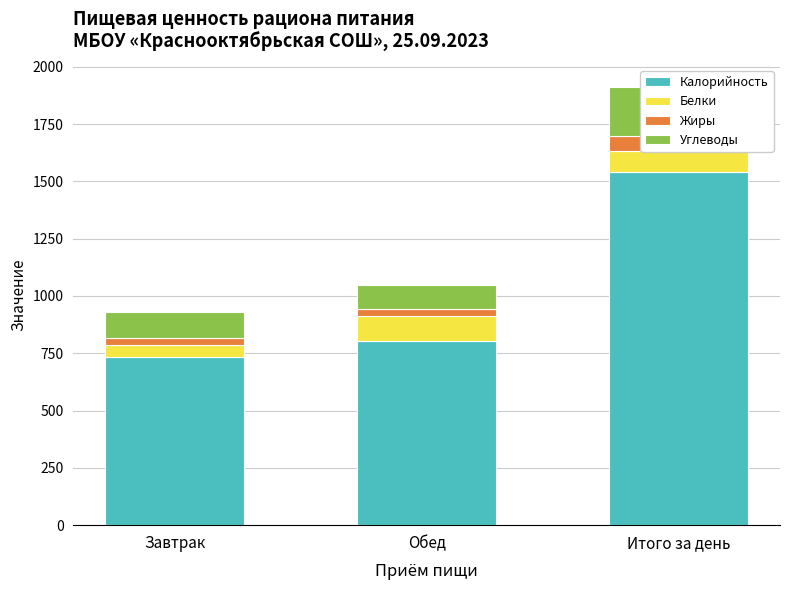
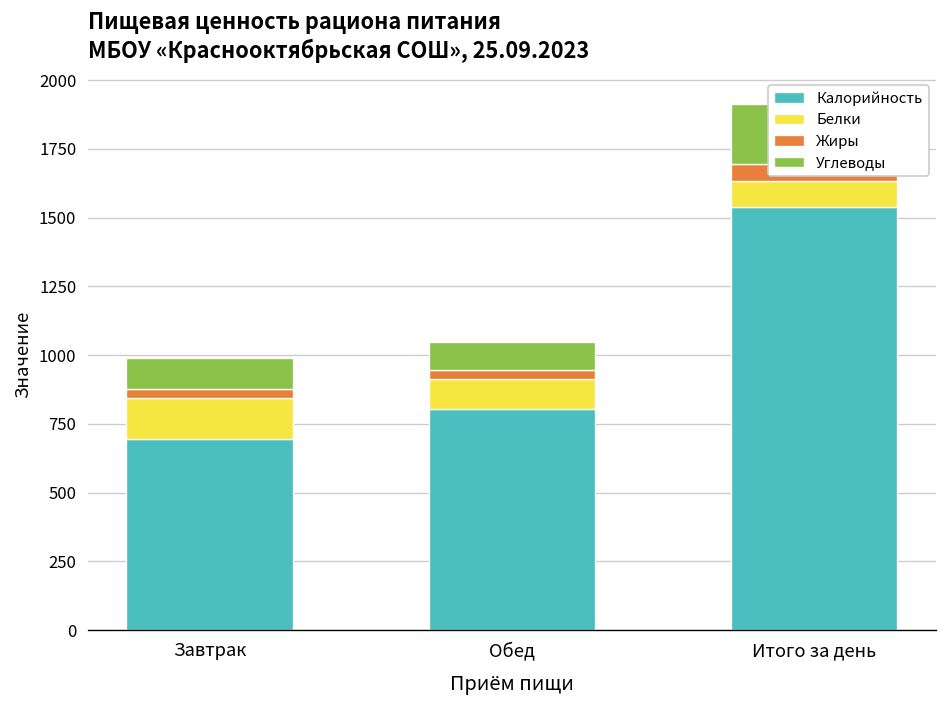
Калорийность, Завтрак: 730 -> 700
Белки, Завтрак: 50 -> 150
